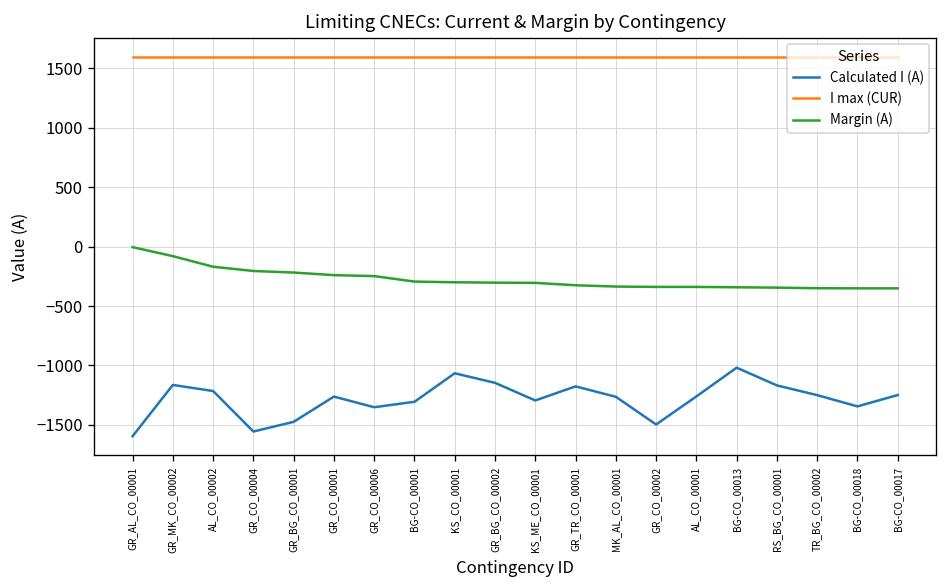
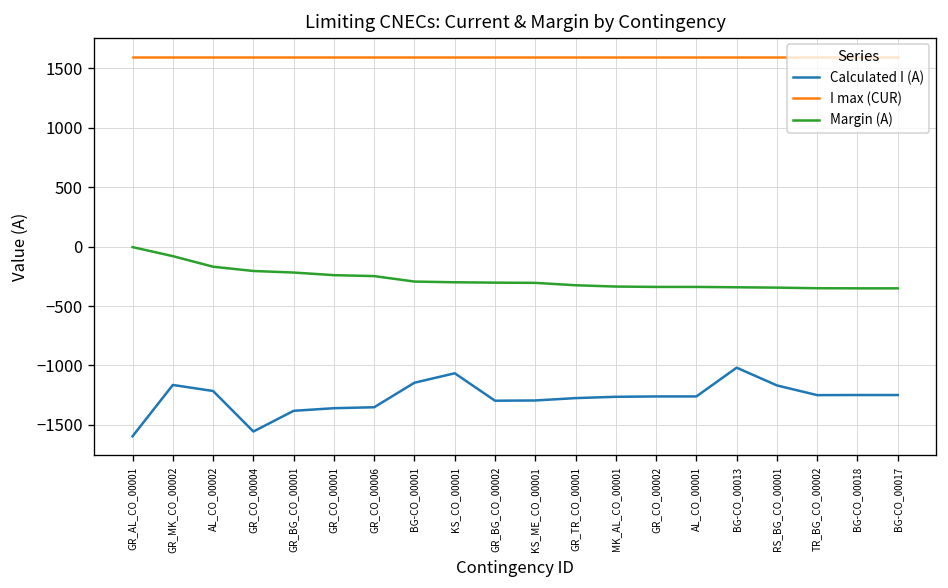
Calculated I (A), GR_BG_CO_00001: -1500 -> -1400
Calculated I (A), GR_CO_00001: -1300 -> -1400
Calculated I (A), BG-CO_00001: -1300 -> -1100
Calculated I (A), GR_BG_CO_00002: -1100 -> -1300
Calculated I (A), GR_TR_CO_00001: -1200 -> -1300
Calculated I (A), GR_CO_00002: -1500 -> -1300
Calculated I (A), BG-CO_00018: -1300 -> -1200
